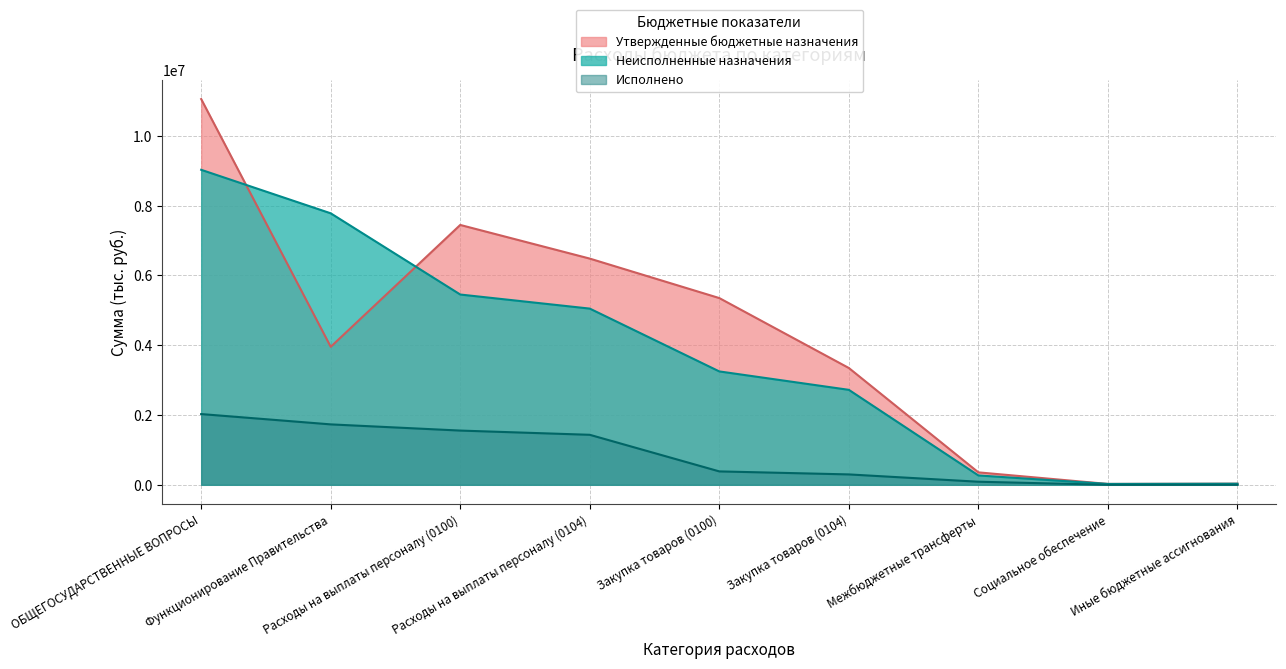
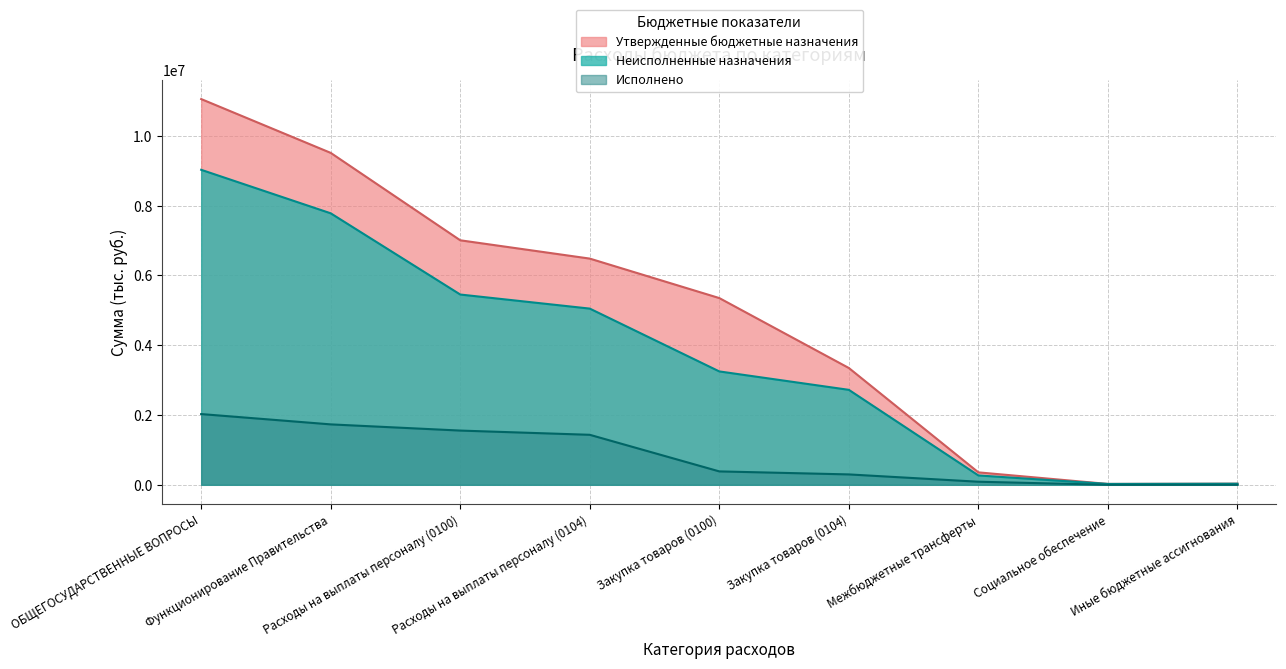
Утвержденные бюджетные назначения, Функционирование Правительства: 4000000 -> 9500000
Утвержденные бюджетные назначения, Расходы на выплаты персоналу (0100): 7400000 -> 7000000
